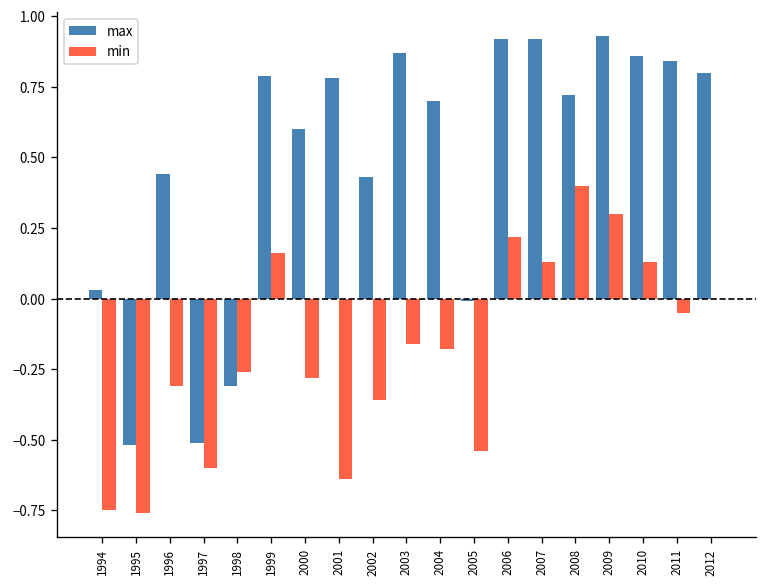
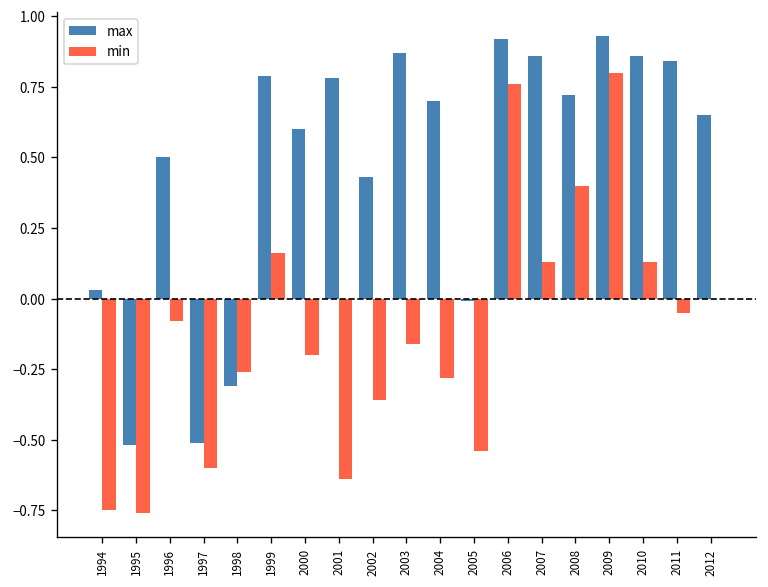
max, 1996: 0.44 -> 0.50
min, 1996: -0.31 -> -0.08
min, 2000: -0.28 -> -0.20
min, 2004: -0.18 -> -0.28
min, 2006: 0.22 -> 0.76
max, 2007: 0.92 -> 0.86
min, 2009: 0.3 -> 0.8
max, 2012: 0.80 -> 0.65
